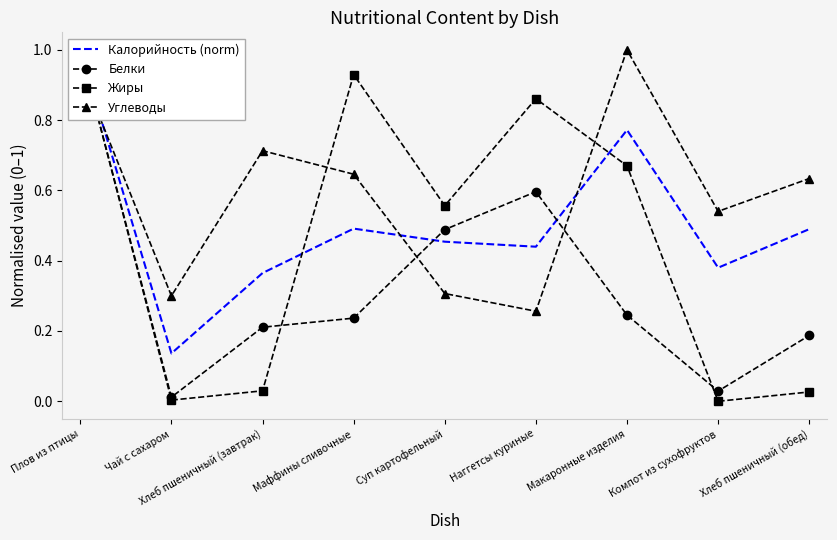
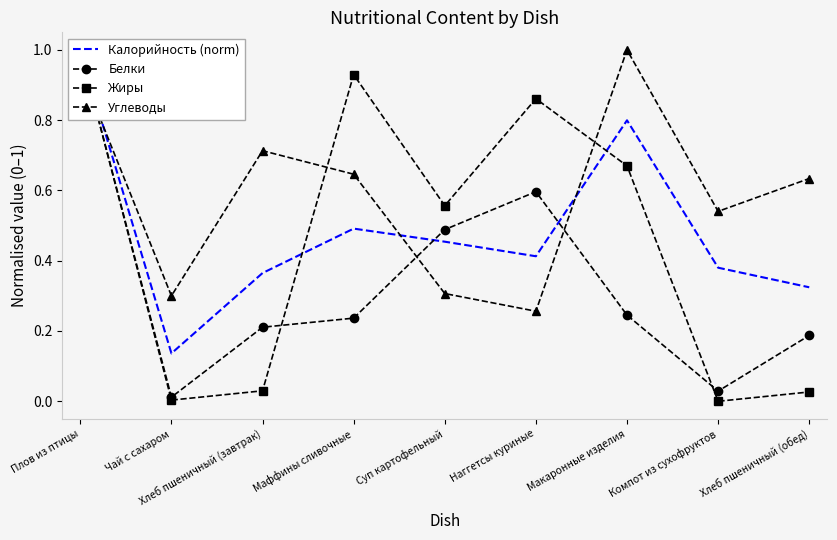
Калорийность (norm), Наггетсы куриные: 0.44 -> 0.41
Калорийность (norm), Макаронные изделия: 0.77 -> 0.80
Калорийность (norm), Хлеб пшеничный (обед): 0.49 -> 0.32
